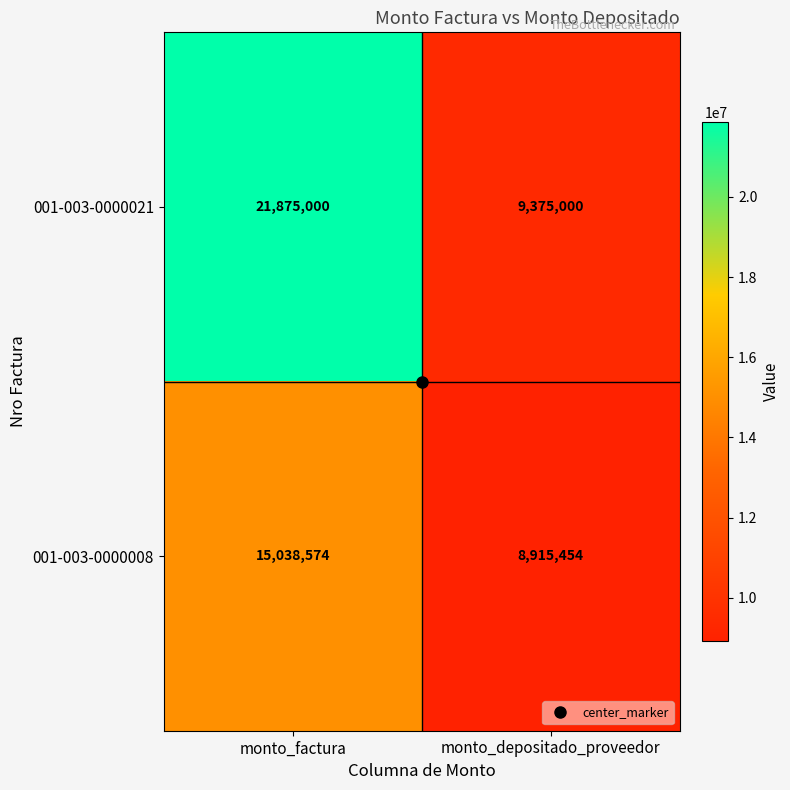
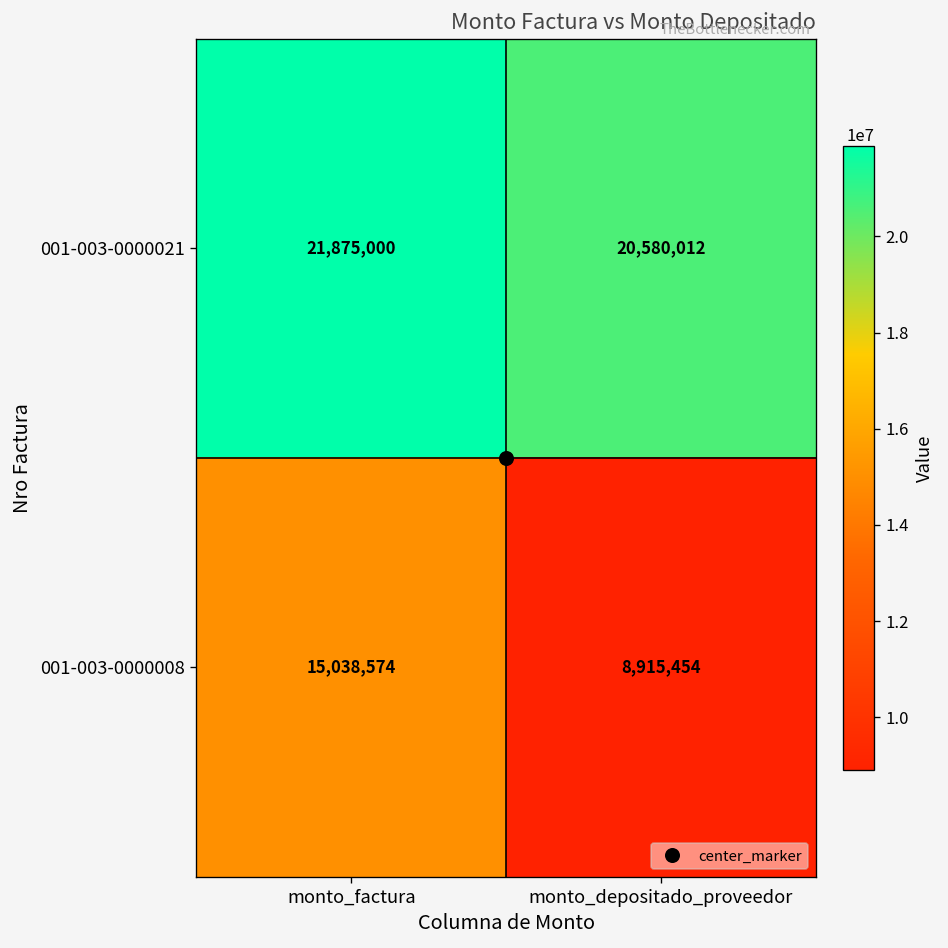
001-003-0000021, monto_depositado_proveedor: 9,375,000 -> 20,580,012
